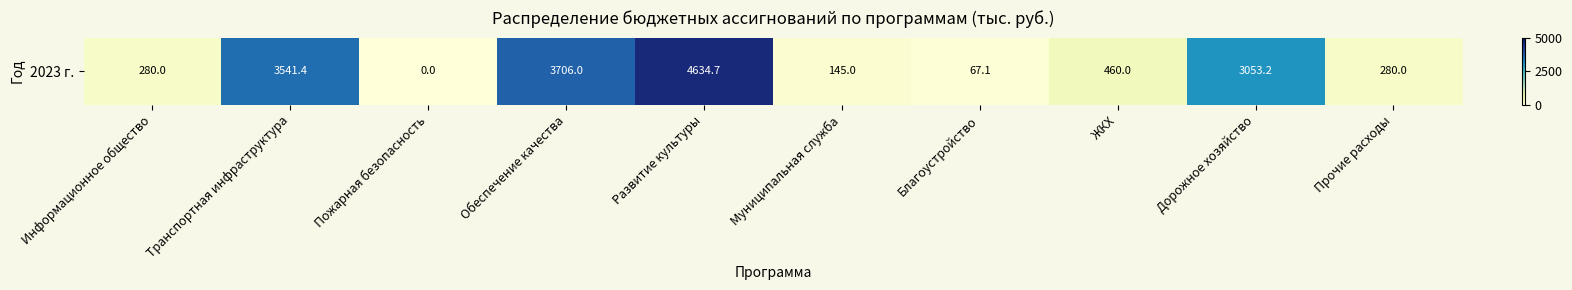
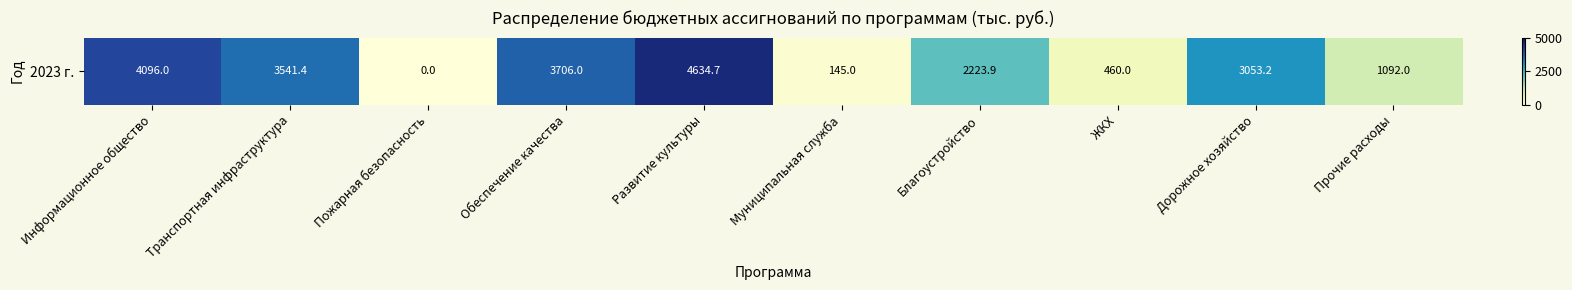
2023 г., Информационное общество: 280.0 -> 4096.0
2023 г., Благоустройство: 67.1 -> 2223.9
2023 г., Прочие расходы: 280.0 -> 1092.0
